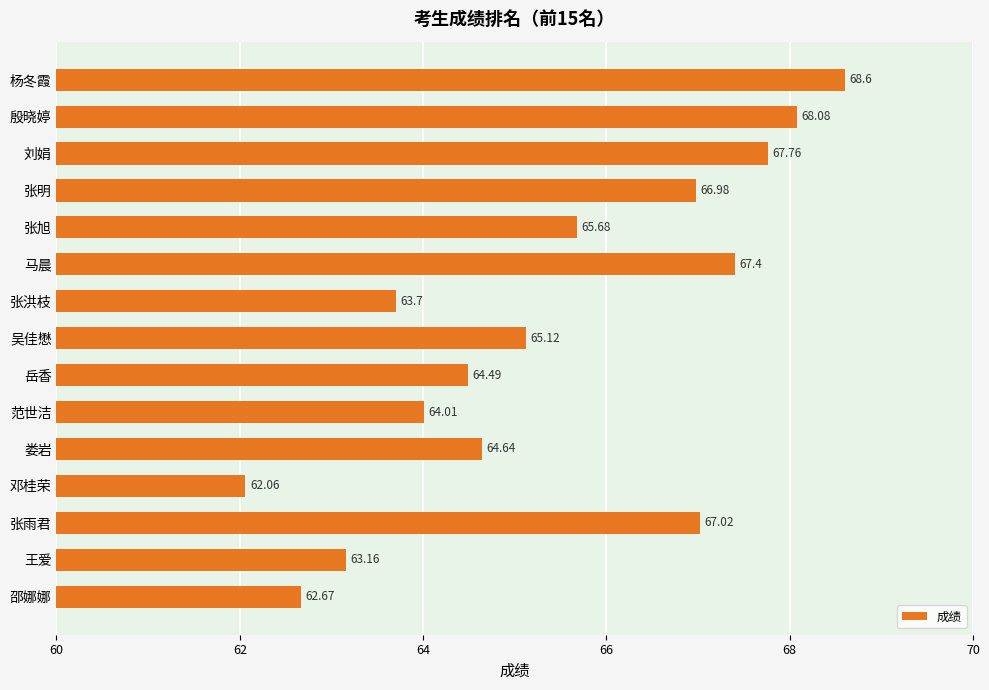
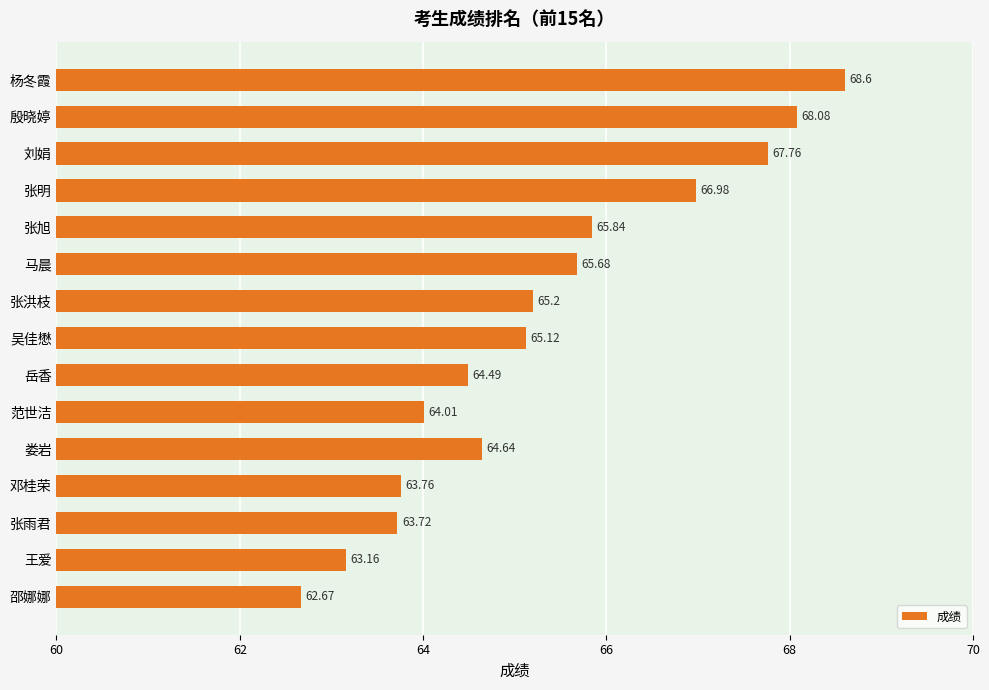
张旭: 65.68 -> 65.84
马晨: 67.4 -> 65.68
张洪枝: 63.7 -> 65.2
邓桂荣: 62.06 -> 63.76
张雨君: 67.02 -> 63.72
